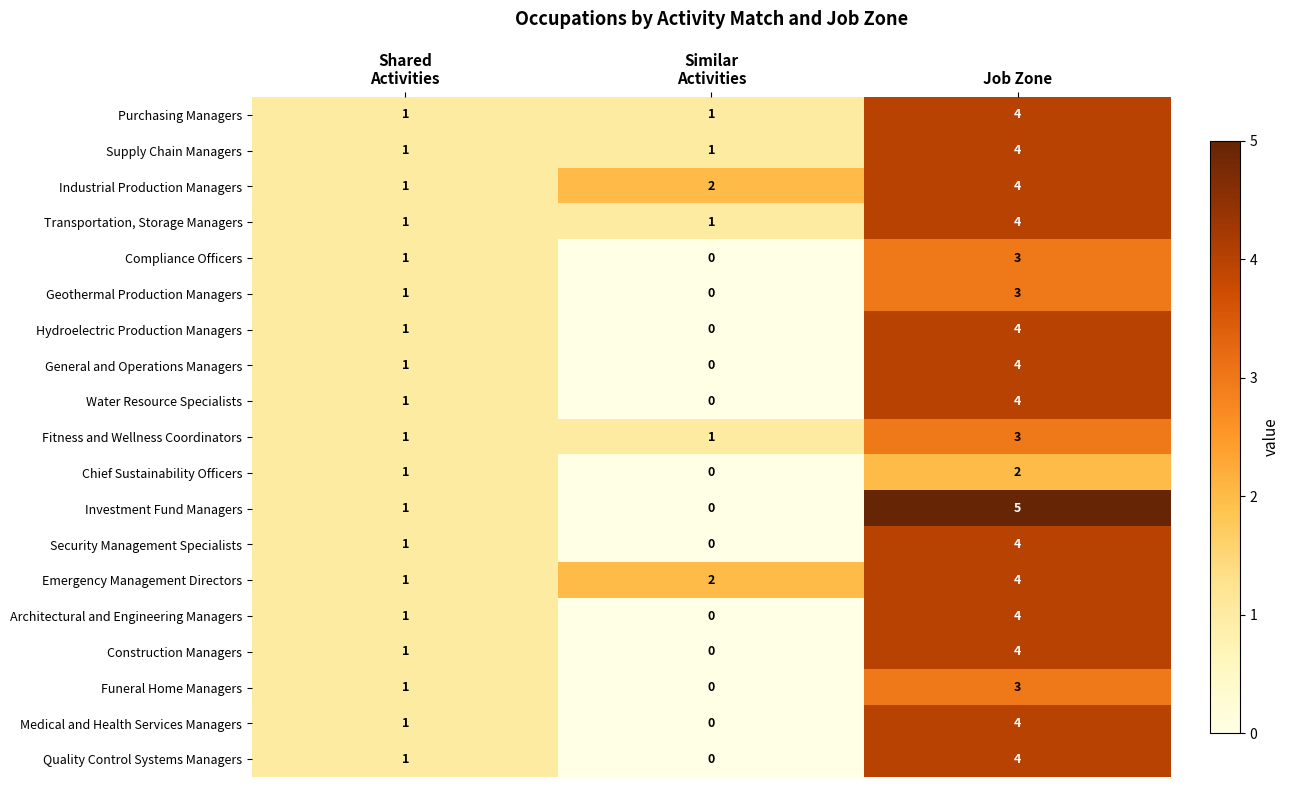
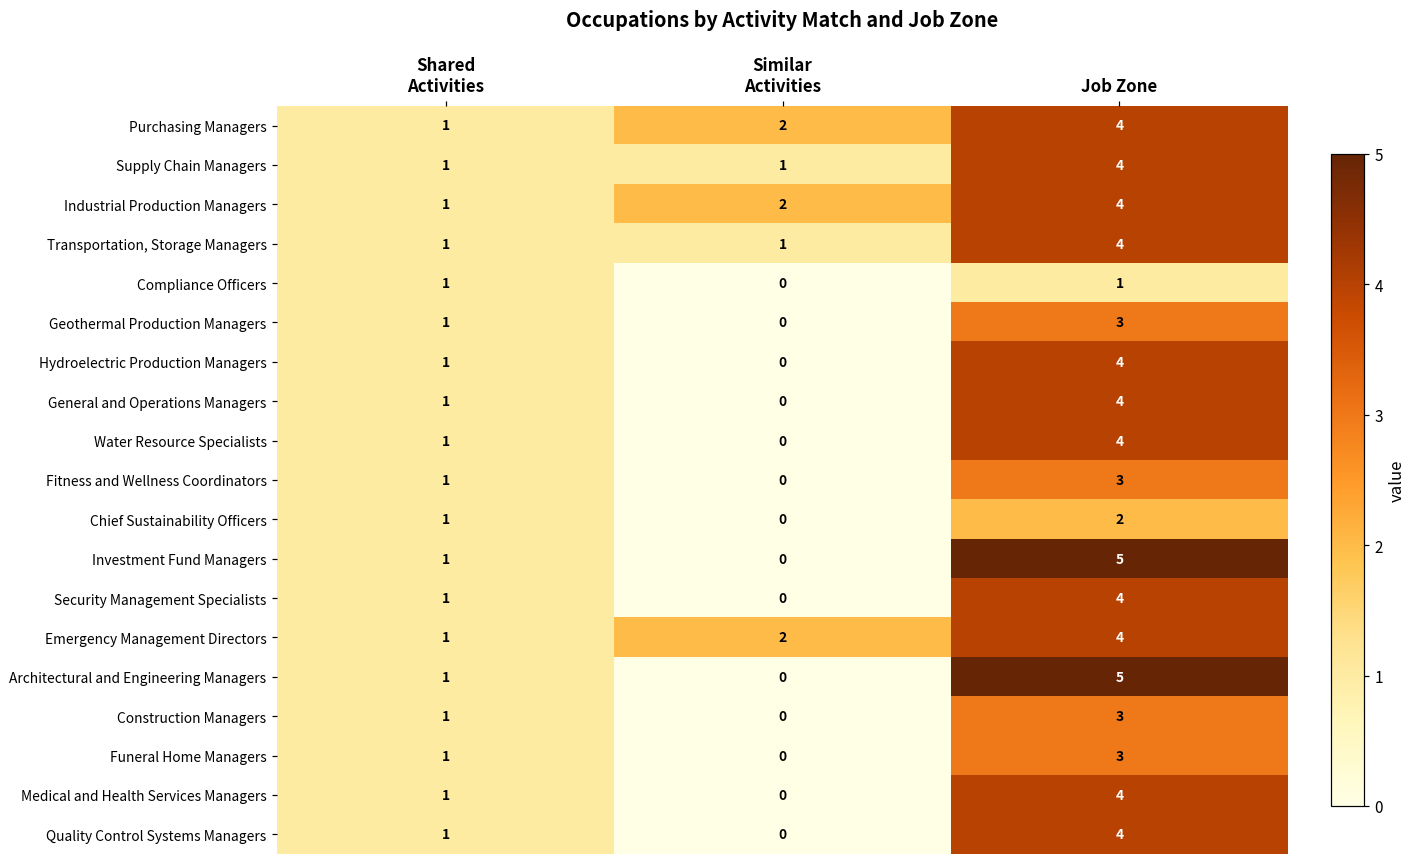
Purchasing Managers, Similar Activities: 1 -> 2
Compliance Officers, Job Zone: 3 -> 1
Fitness and Wellness Coordinators, Similar Activities: 1 -> 0
Architectural and Engineering Managers, Job Zone: 4 -> 5
Construction Managers, Job Zone: 4 -> 3
